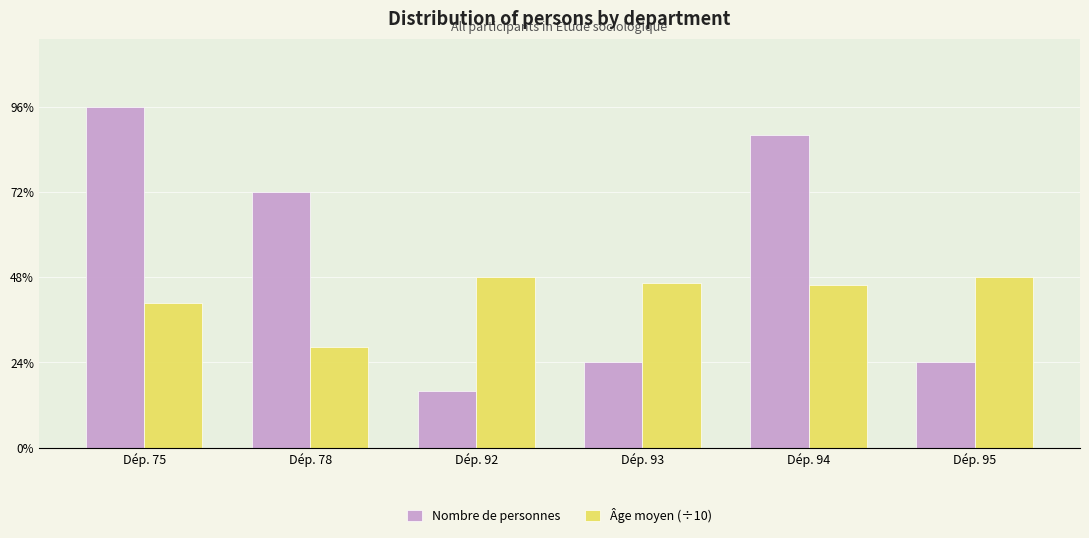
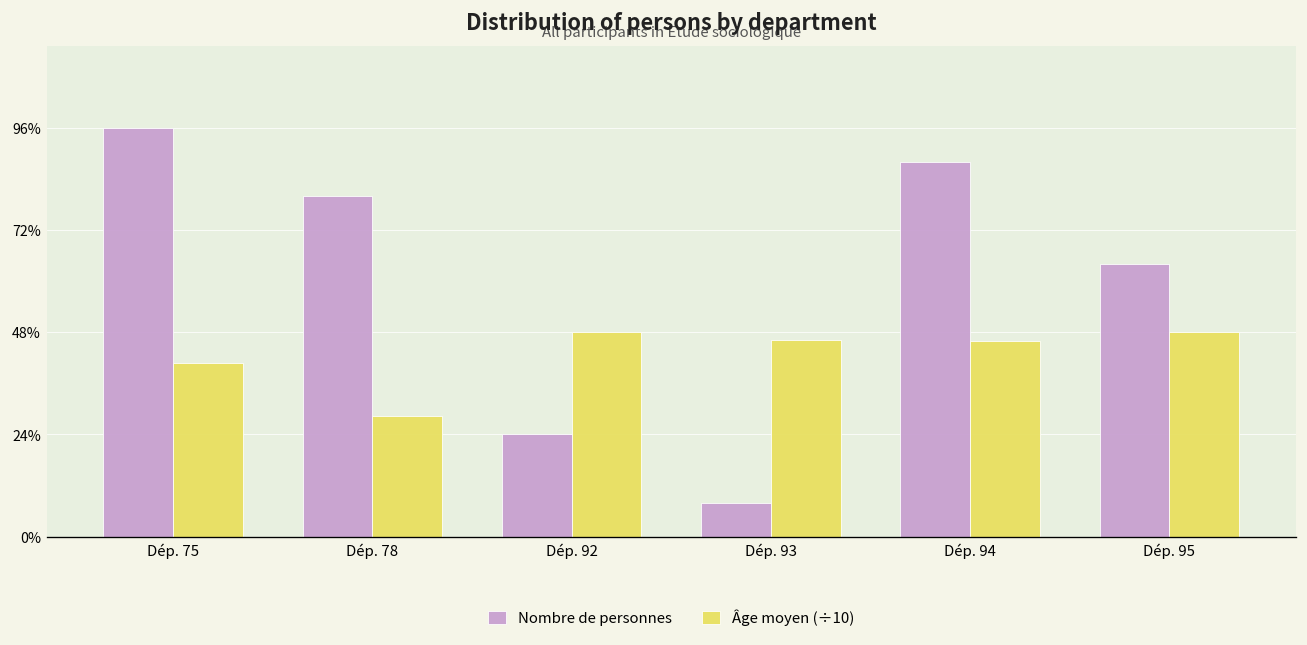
Nombre de personnes, Dép. 78: 72% -> 80%
Nombre de personnes, Dép. 92: 16% -> 24%
Nombre de personnes, Dép. 93: 24% -> 8%
Nombre de personnes, Dép. 95: 24% -> 64%
